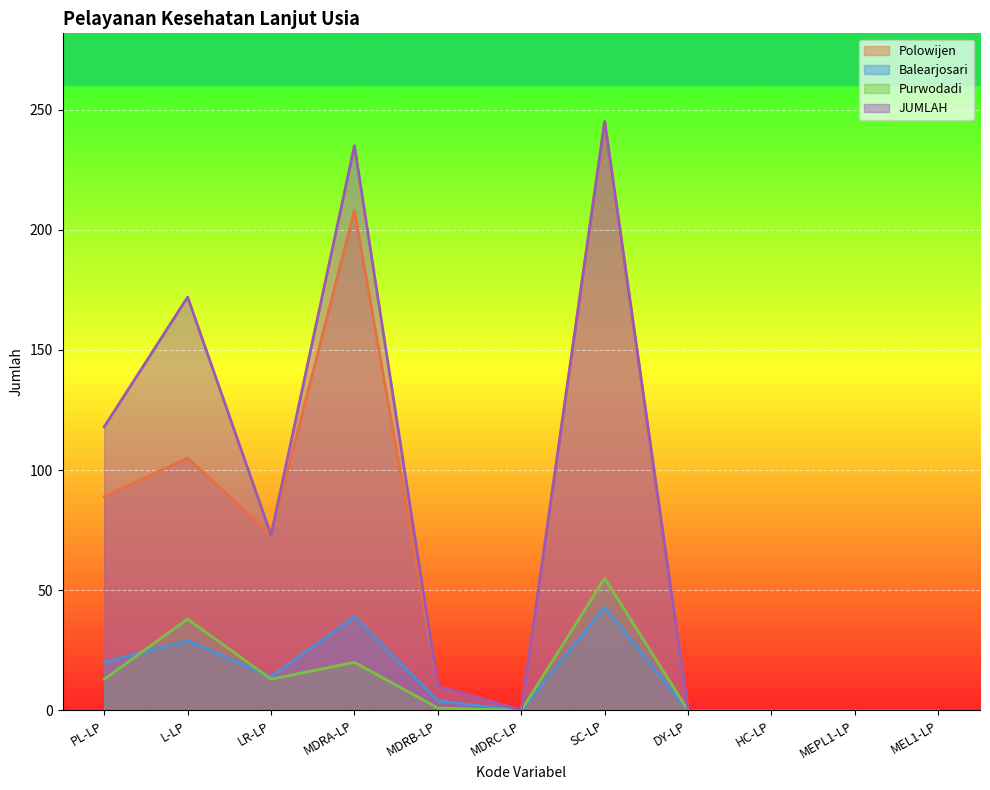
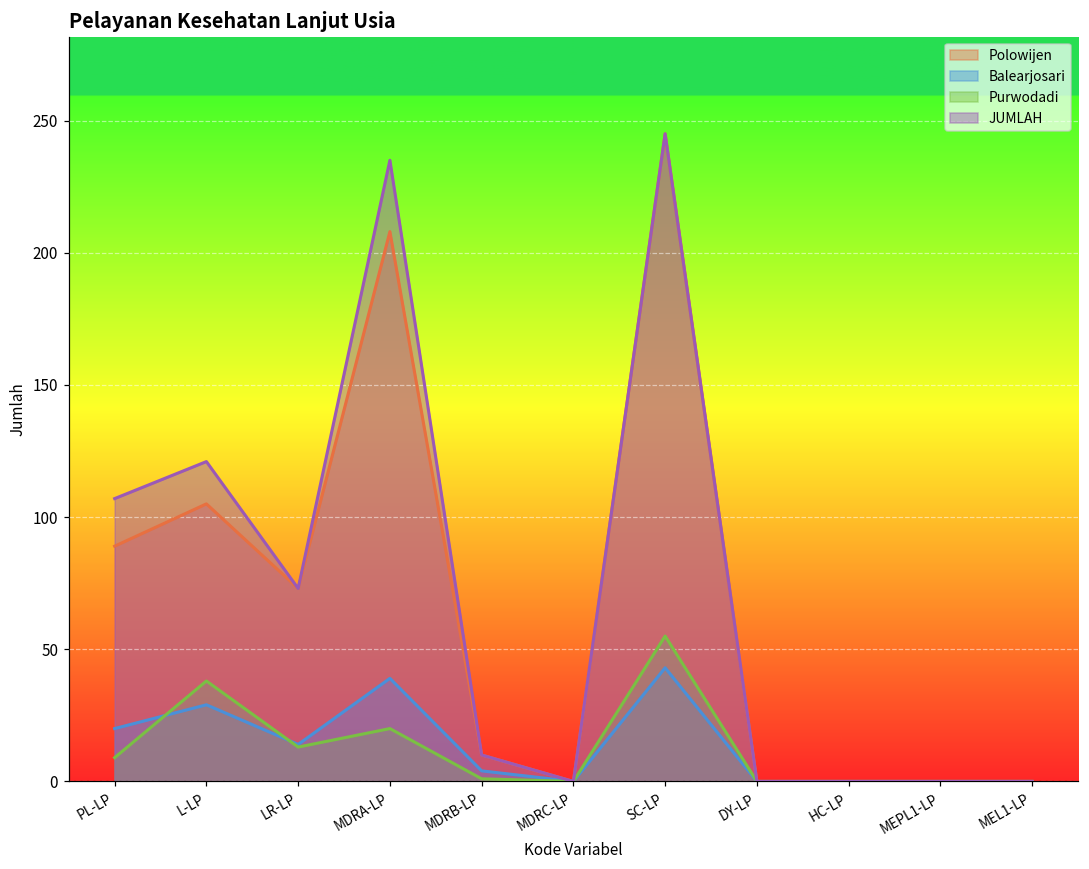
Purwodadi, PL-LP: 13 -> 9
JUMLAH, PL-LP: 118 -> 107
JUMLAH, L-LP: 172 -> 121
